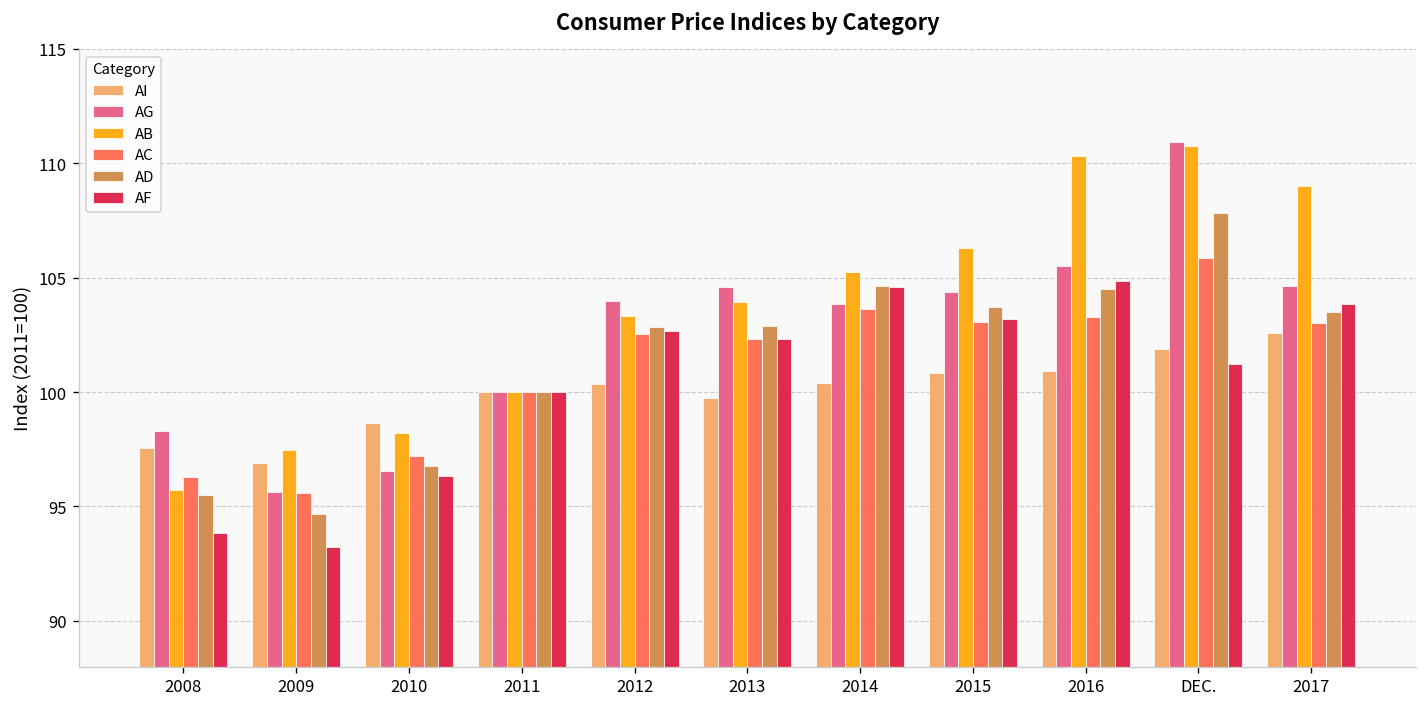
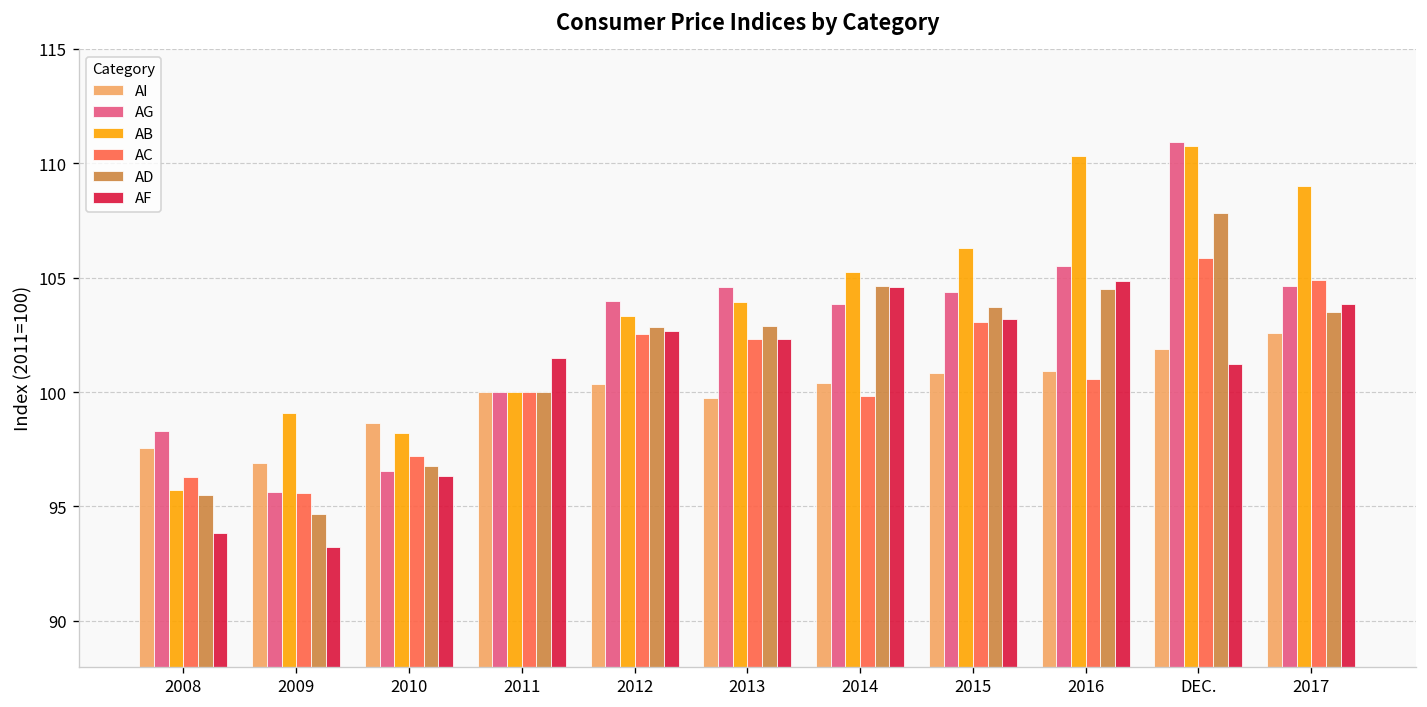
AB, 2009: 97.5 -> 99.1
AF, 2011: 100.0 -> 101.5
AC, 2014: 103.6 -> 99.8
AC, 2016: 103.3 -> 100.6
AC, 2017: 103.0 -> 104.9
